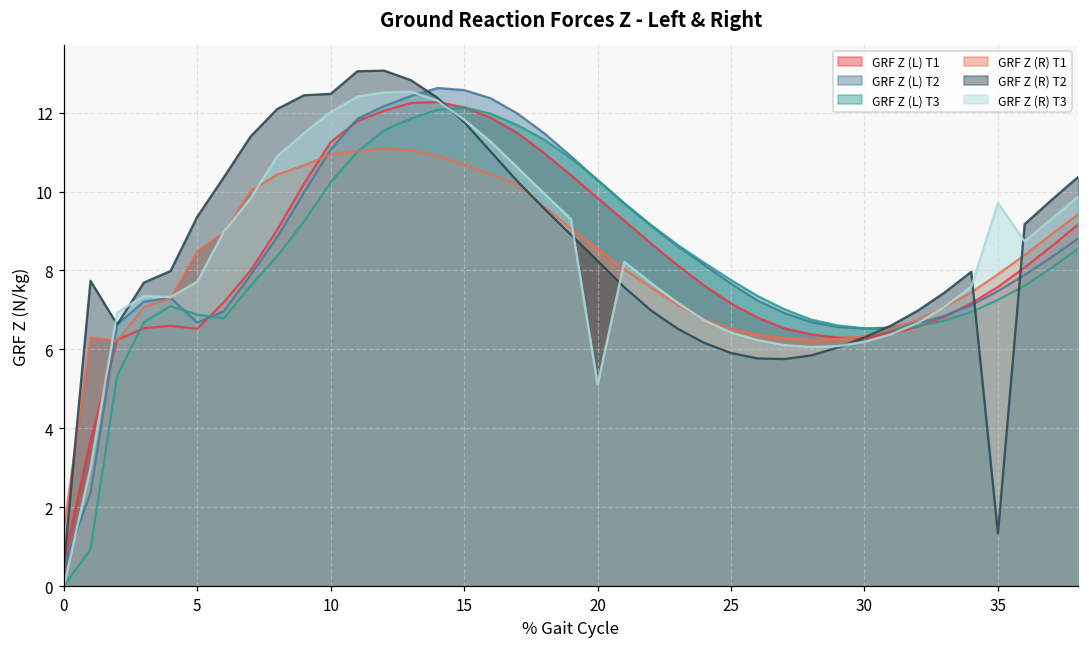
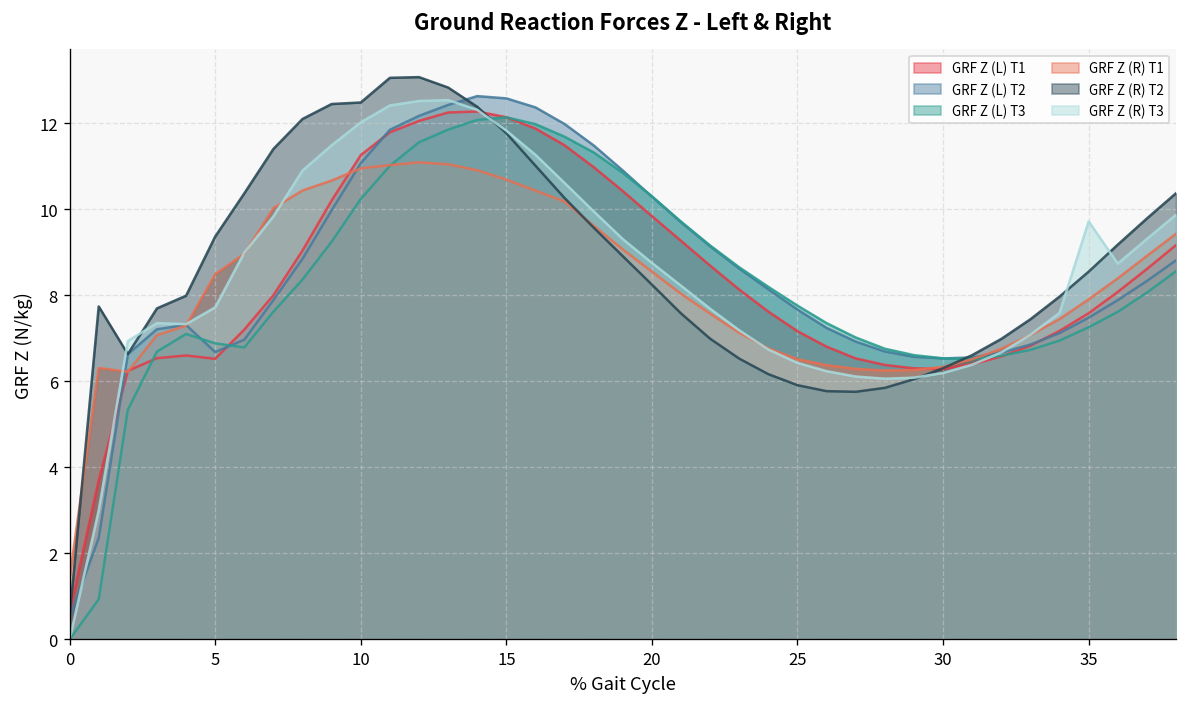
GRF Z (R) T3, 20: 5.1 -> 8.8
GRF Z (R) T2, 35: 1.3 -> 8.5
